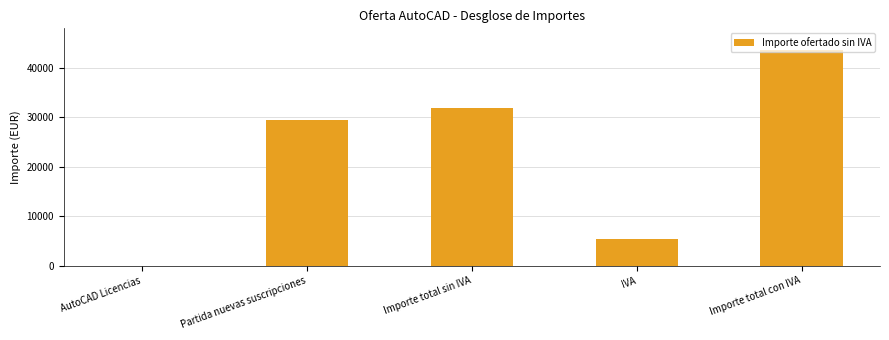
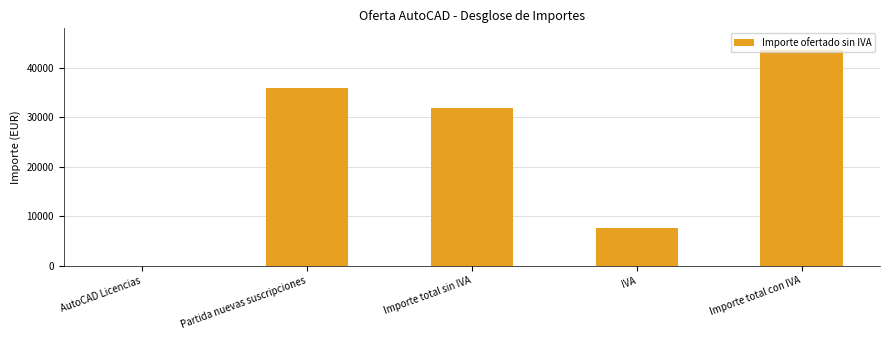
Partida nuevas suscripciones: 29000 -> 36000
IVA: 5000 -> 8000
